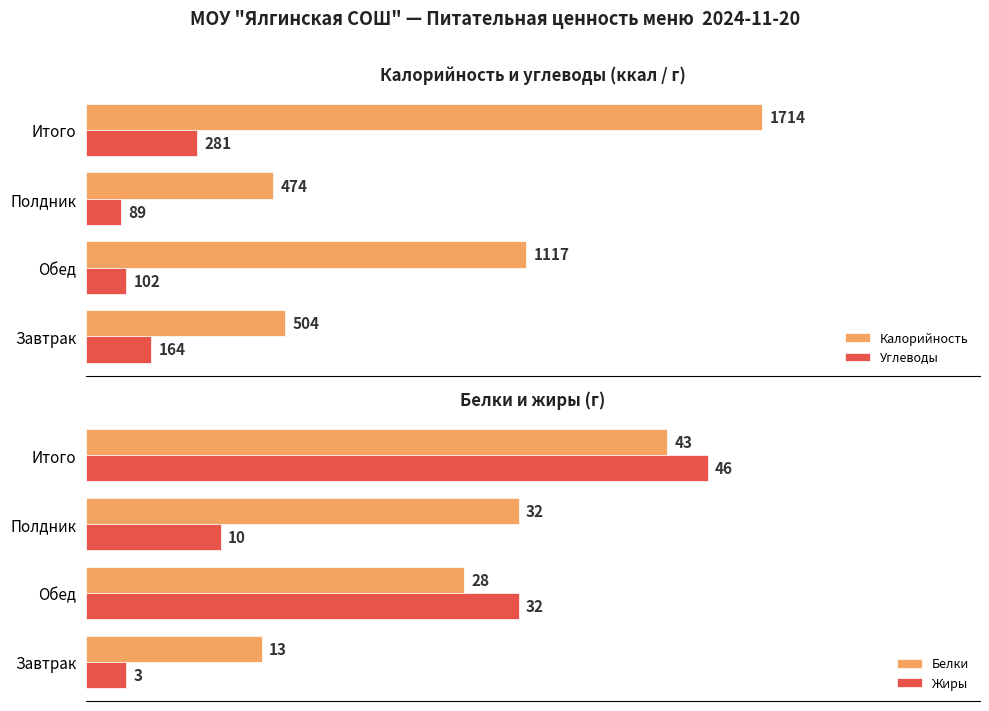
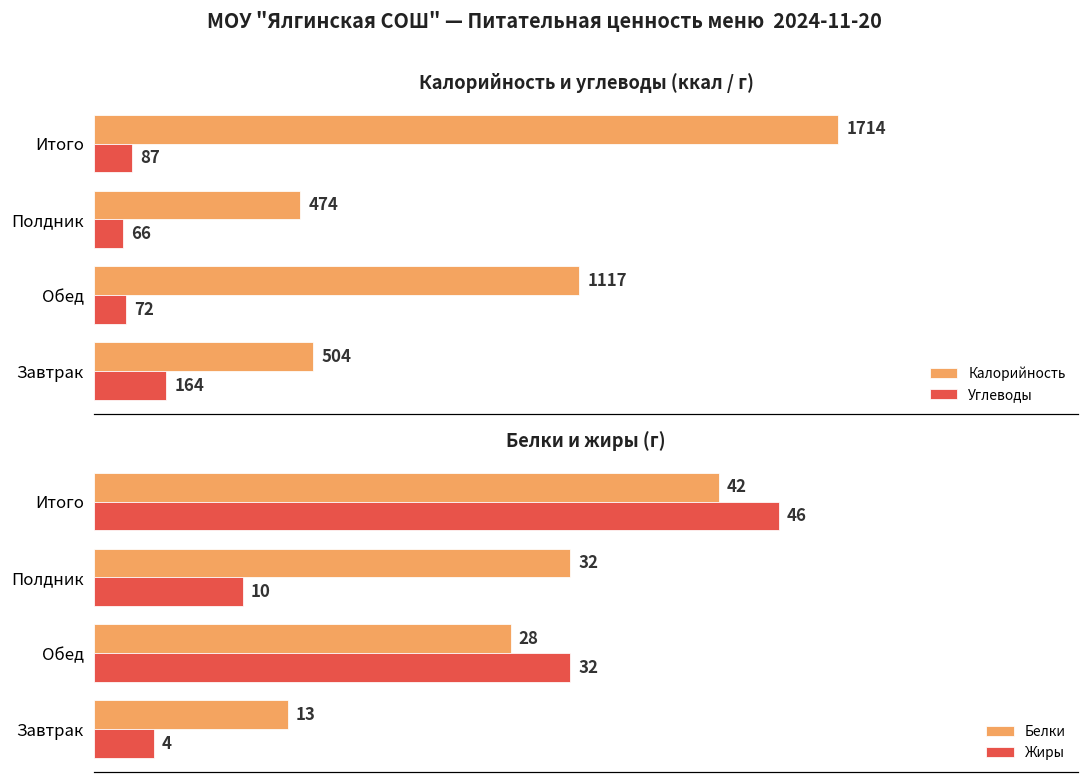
Калорийность и углеводы (ккал / г), Углеводы, Итого: 281 -> 87
Калорийность и углеводы (ккал / г), Углеводы, Полдник: 89 -> 66
Калорийность и углеводы (ккал / г), Углеводы, Обед: 102 -> 72
Белки и жиры (г), Белки, Итого: 43 -> 42
Белки и жиры (г), Жиры, Завтрак: 3 -> 4
